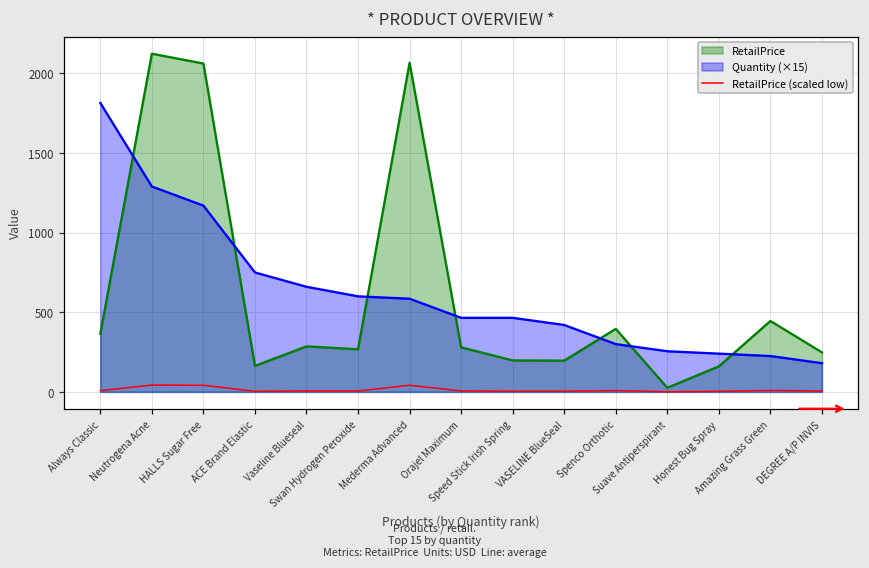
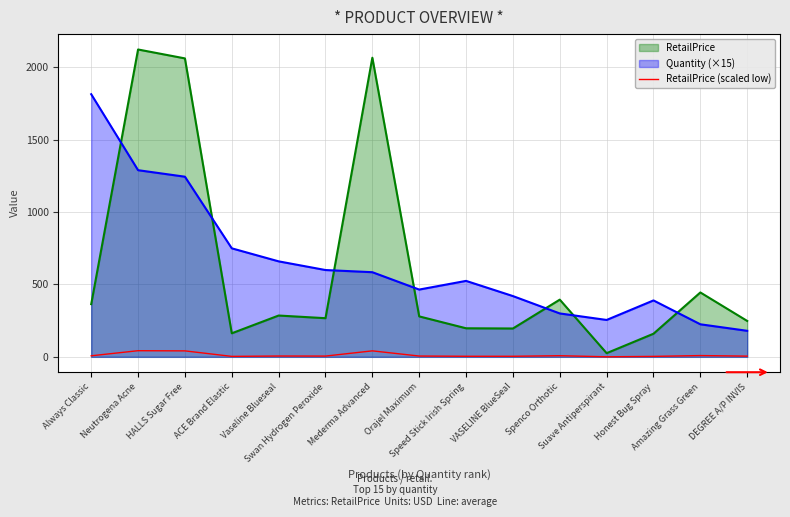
Quantity (×15), HALLS Sugar Free: 1170 -> 1250
Quantity (×15), Speed Stick Irish Spring: 470 -> 530
Quantity (×15), Honest Bug Spray: 240 -> 390
